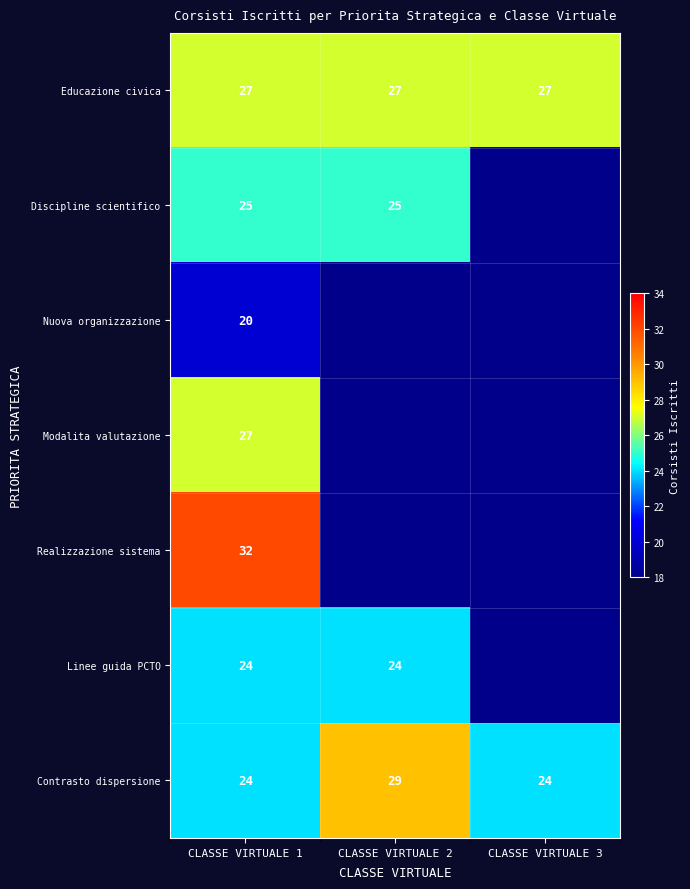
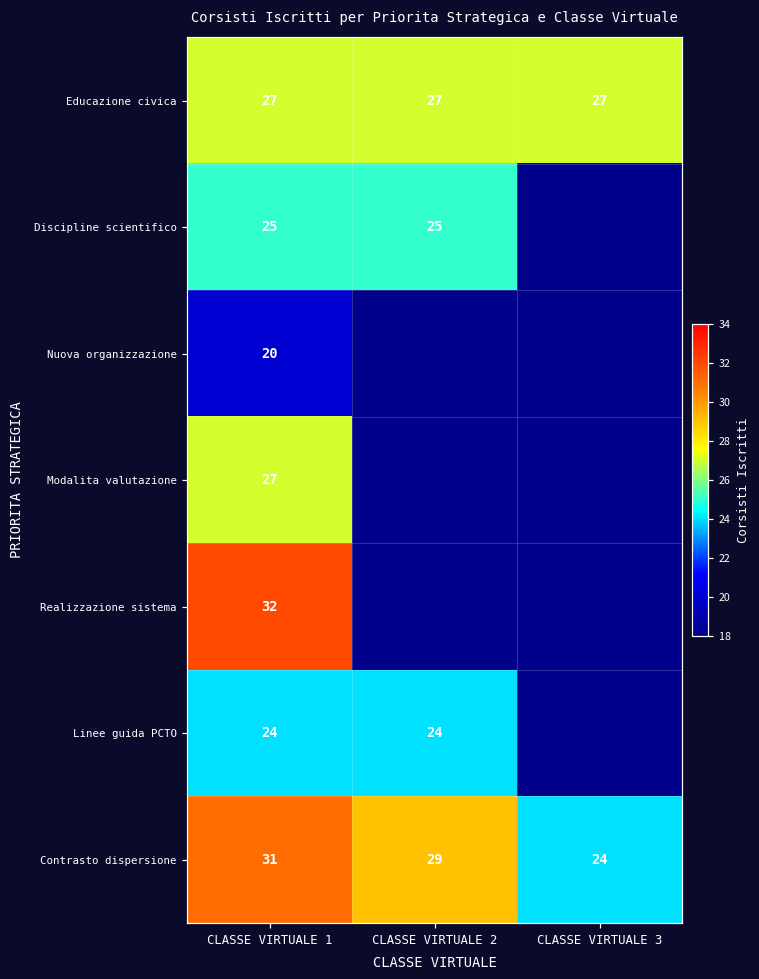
Contrasto dispersione, CLASSE VIRTUALE 1: 24 -> 31
